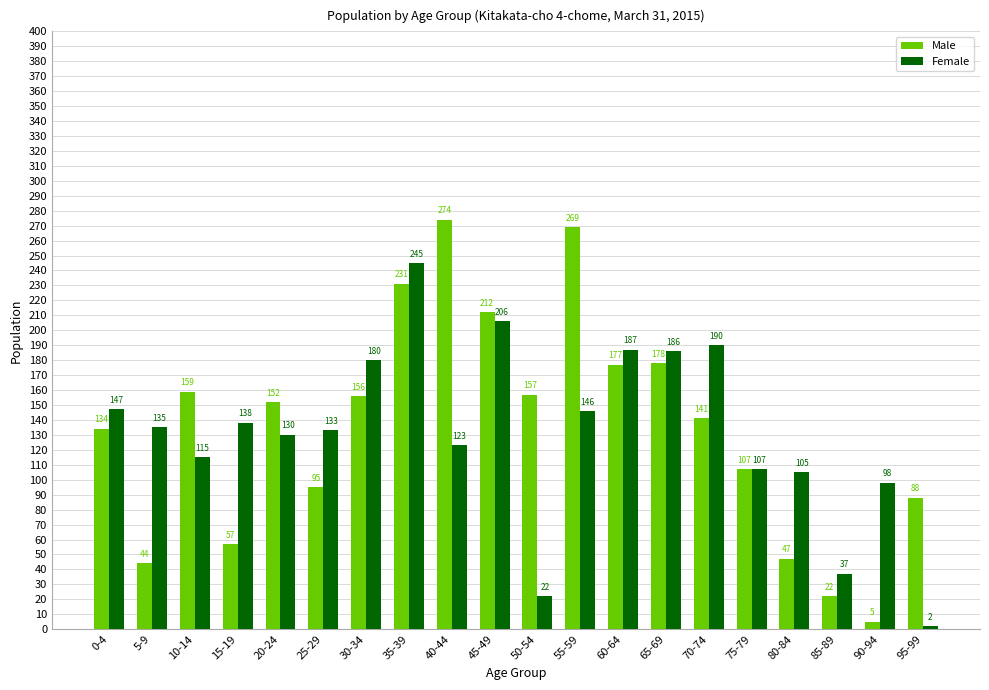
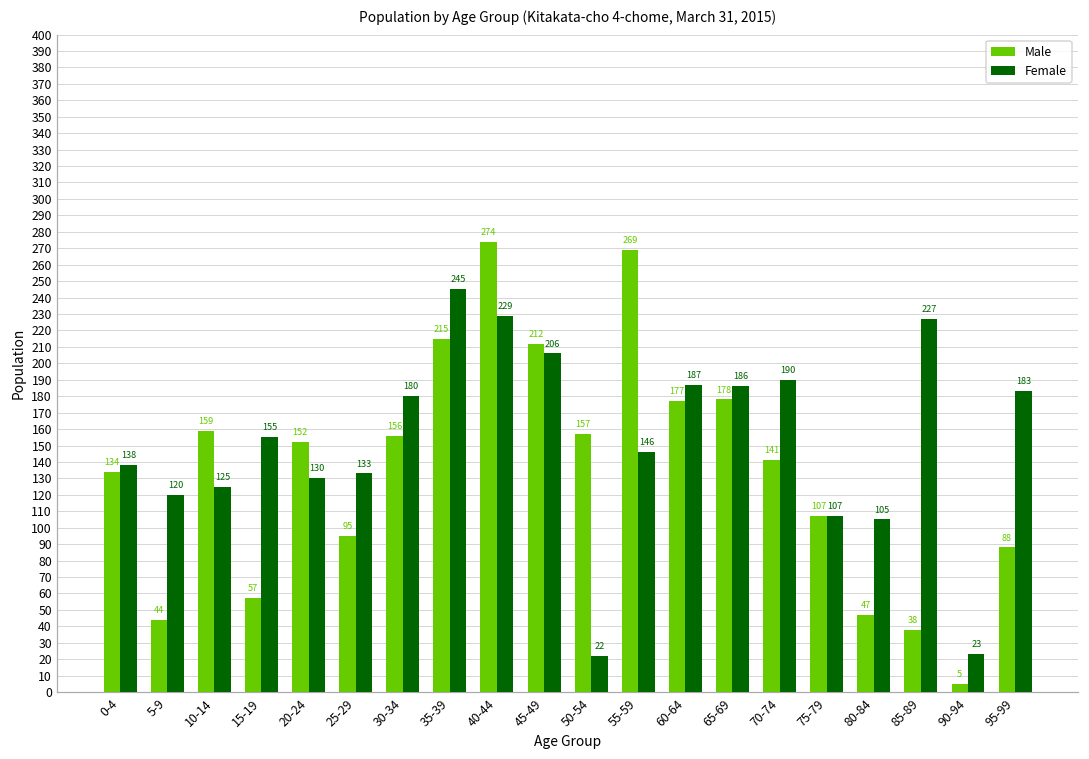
Female, 0-4: 147 -> 138
Female, 5-9: 135 -> 120
Female, 10-14: 115 -> 125
Female, 15-19: 138 -> 155
Male, 35-39: 231 -> 215
Female, 40-44: 123 -> 229
Male, 85-89: 22 -> 38
Female, 85-89: 37 -> 227
Female, 90-94: 98 -> 23
Female, 95-99: 2 -> 183
